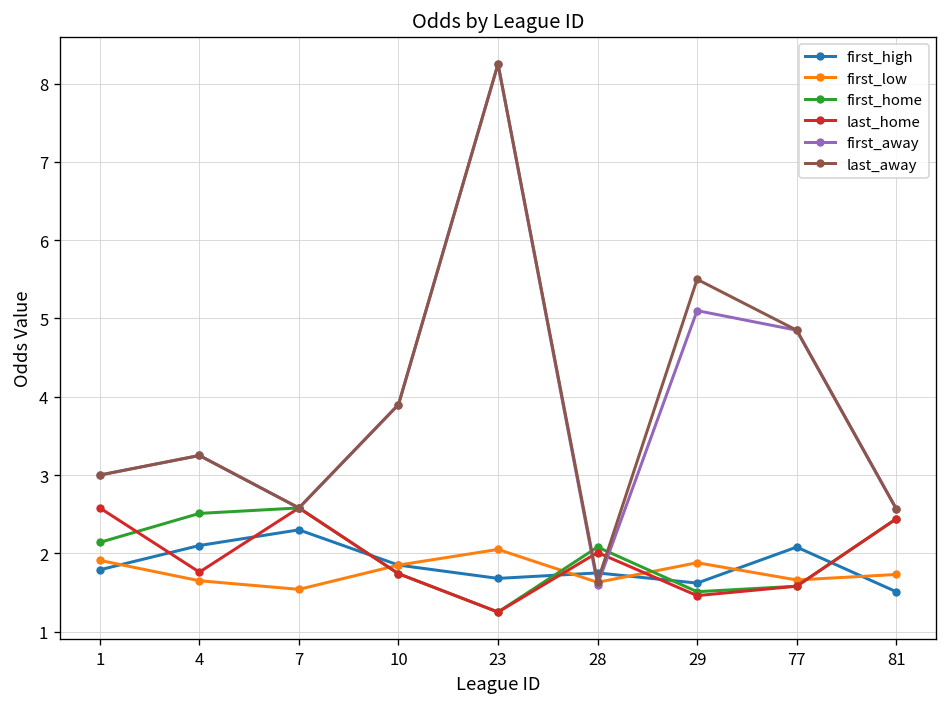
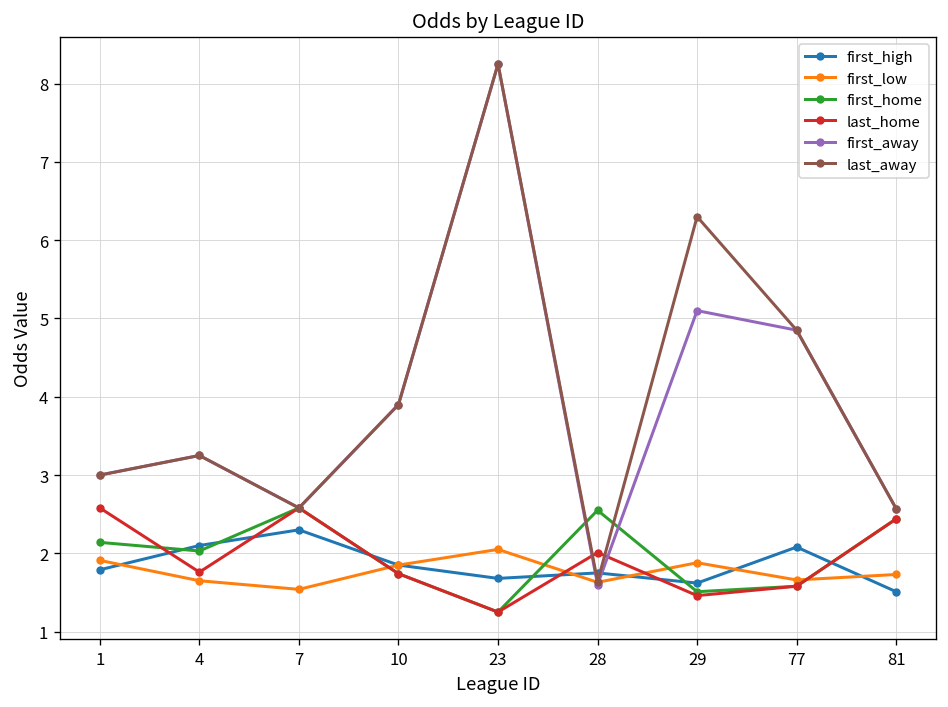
first_home, 4: 2.5 -> 2.0
first_home, 28: 2.1 -> 2.6
last_away, 29: 5.5 -> 6.3
